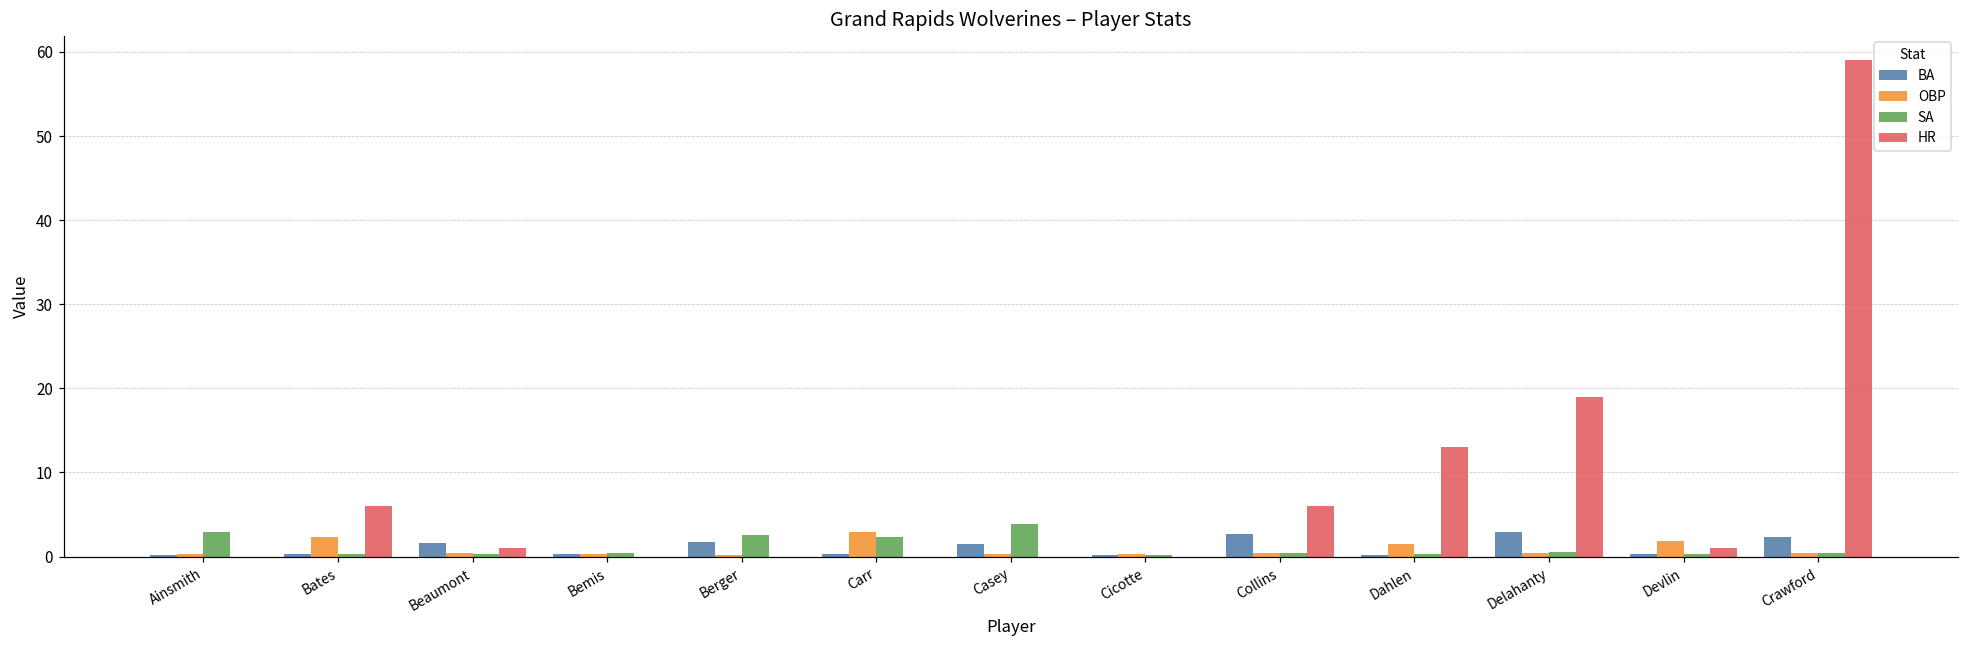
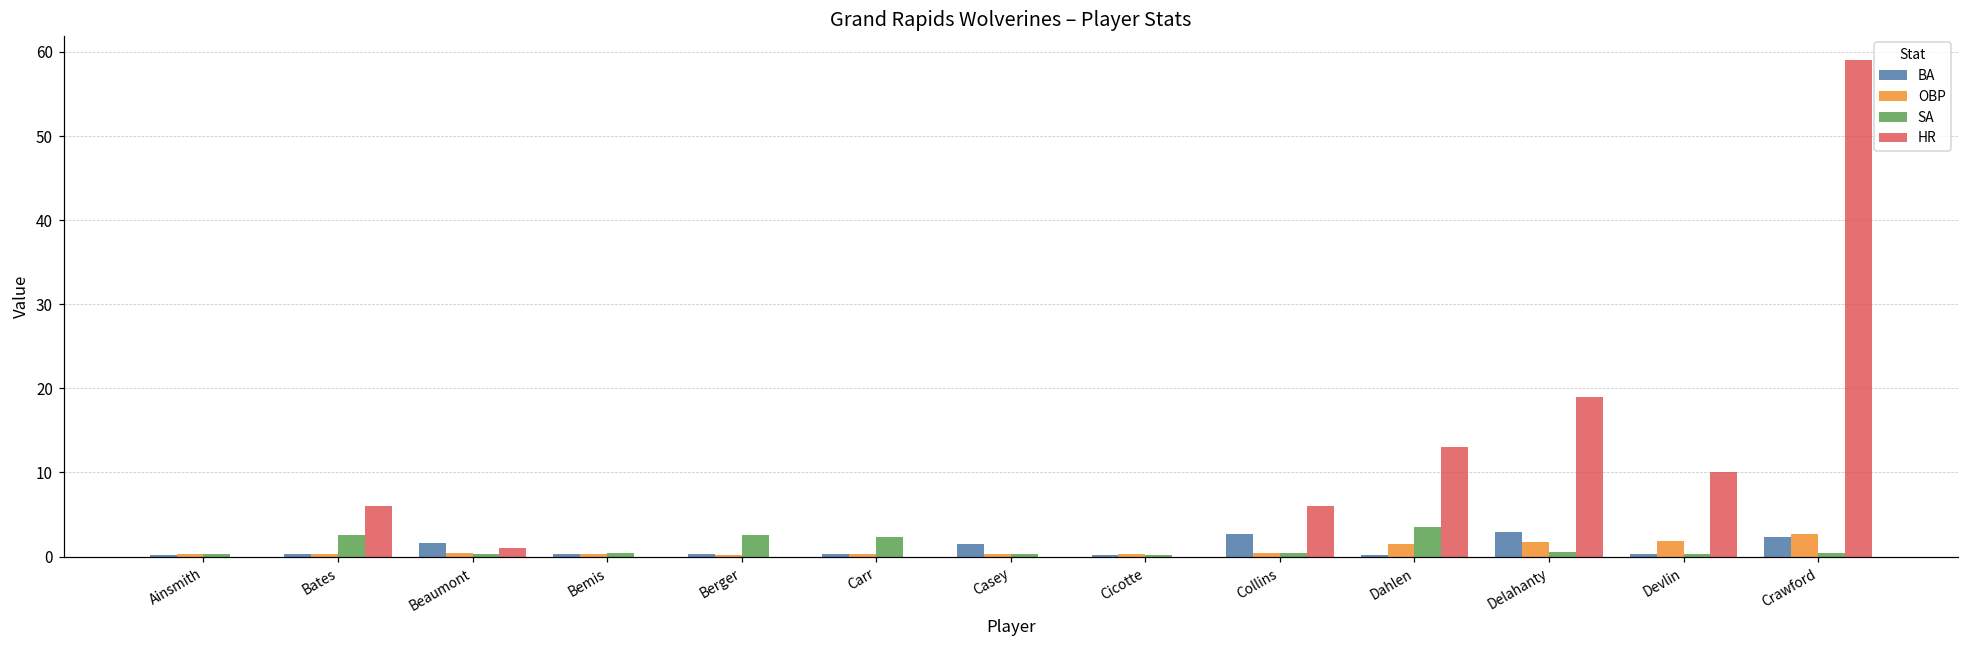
SA, Ainsmith: 3 -> 0
OBP, Bates: 2 -> 0
SA, Bates: 0 -> 3
BA, Berger: 2 -> 0
OBP, Carr: 3 -> 0
SA, Casey: 4 -> 0
SA, Dahlen: 0 -> 4
OBP, Delahanty: 0 -> 2
HR, Devlin: 1 -> 10
OBP, Crawford: 0 -> 3
